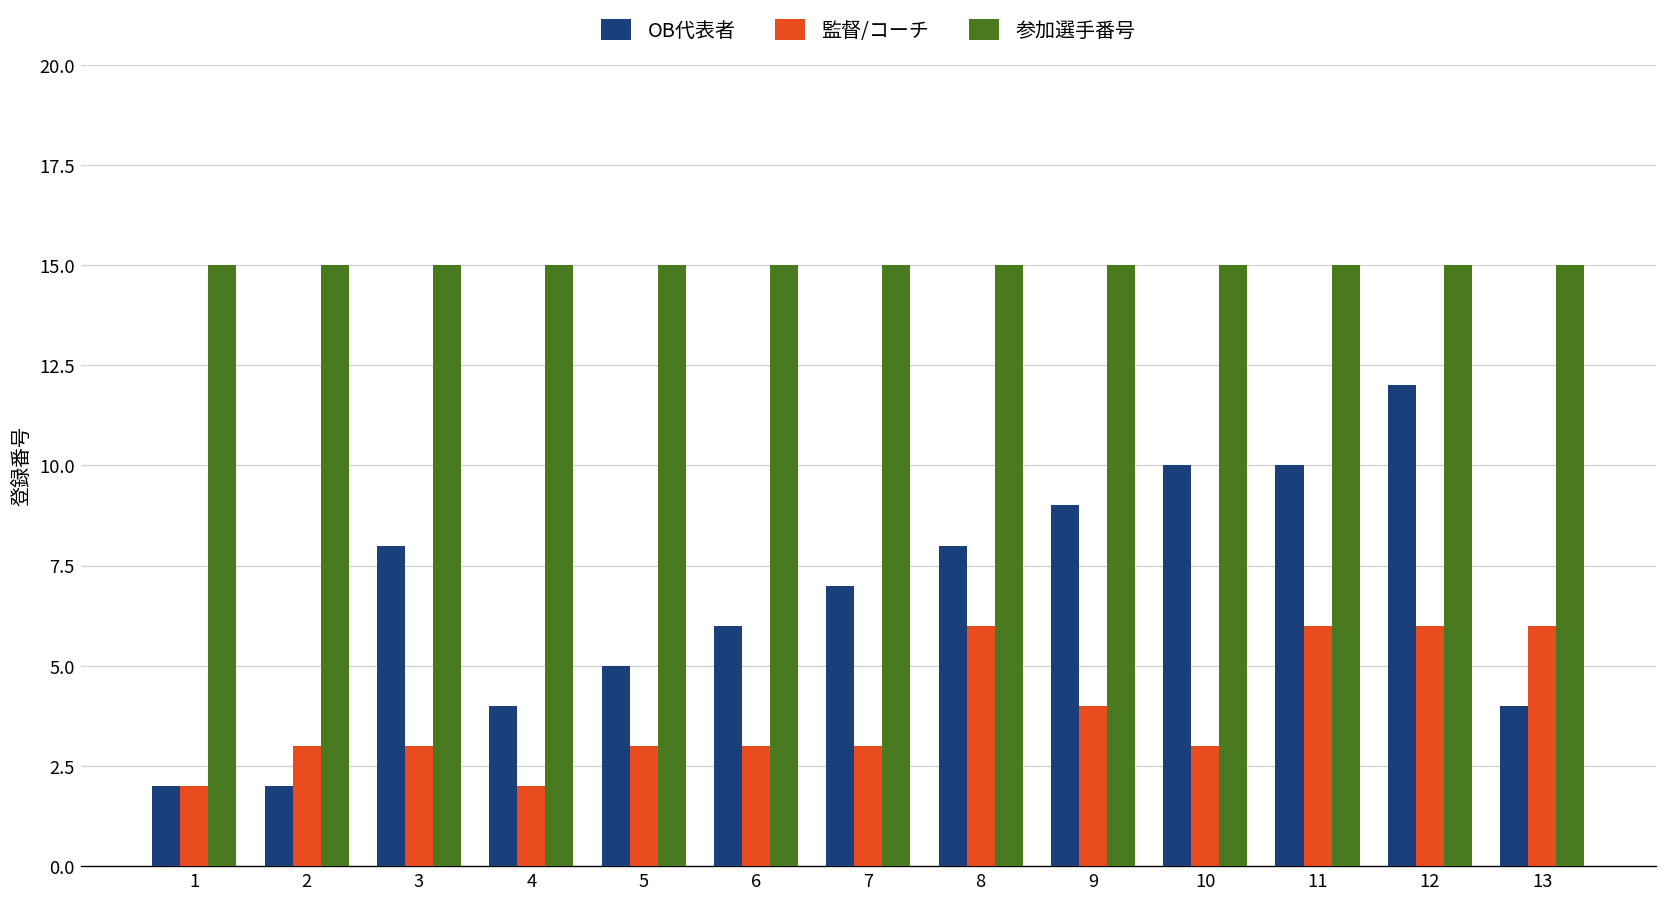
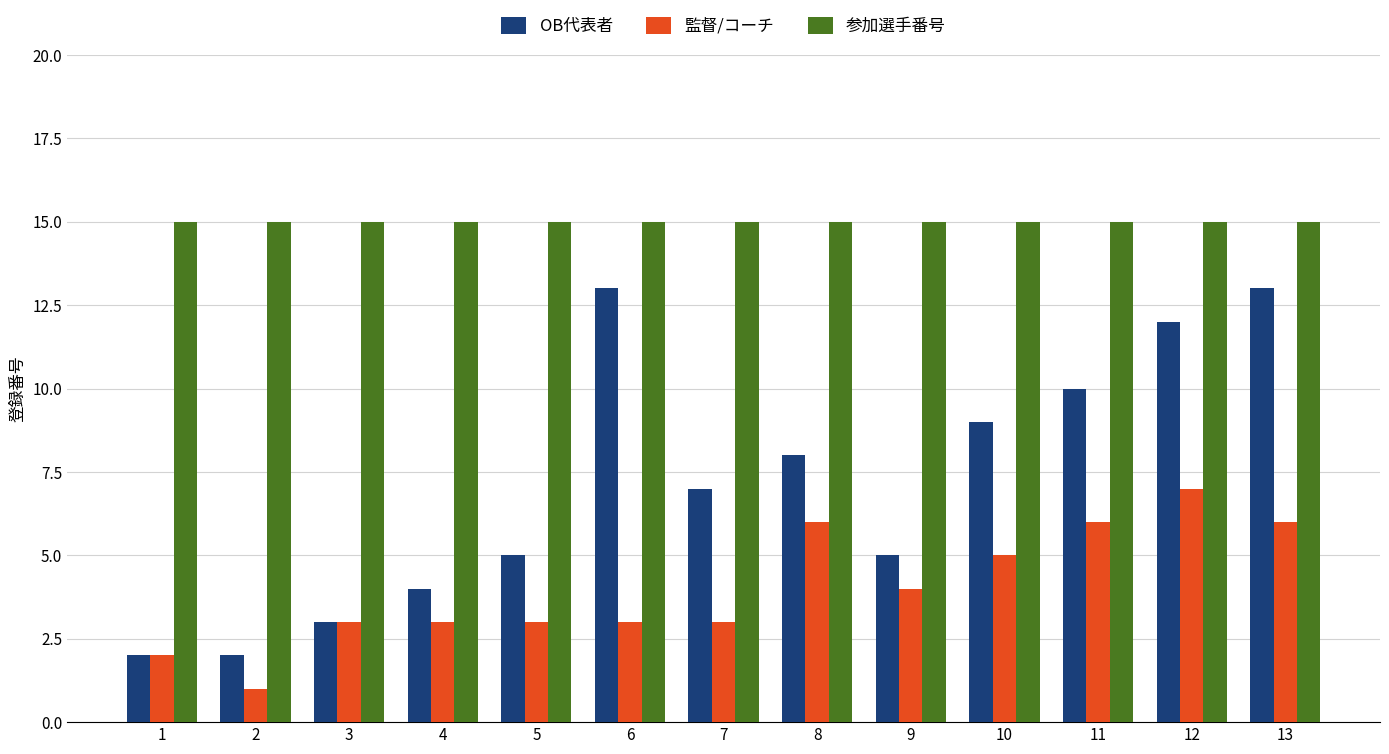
監督/コーチ, 2: 3 -> 1
OB代表者, 3: 8 -> 3
監督/コーチ, 4: 2 -> 3
OB代表者, 6: 6 -> 13
OB代表者, 9: 9 -> 5
OB代表者, 10: 10 -> 9
監督/コーチ, 10: 3 -> 5
監督/コーチ, 12: 6 -> 7
OB代表者, 13: 4 -> 13
